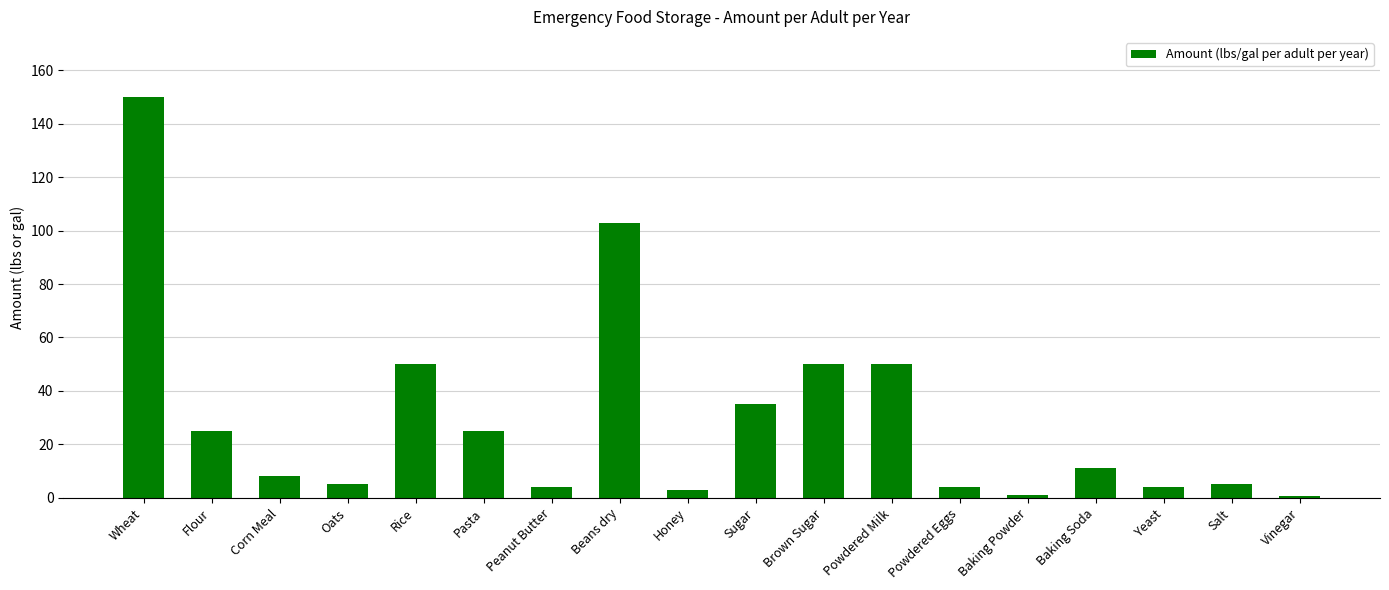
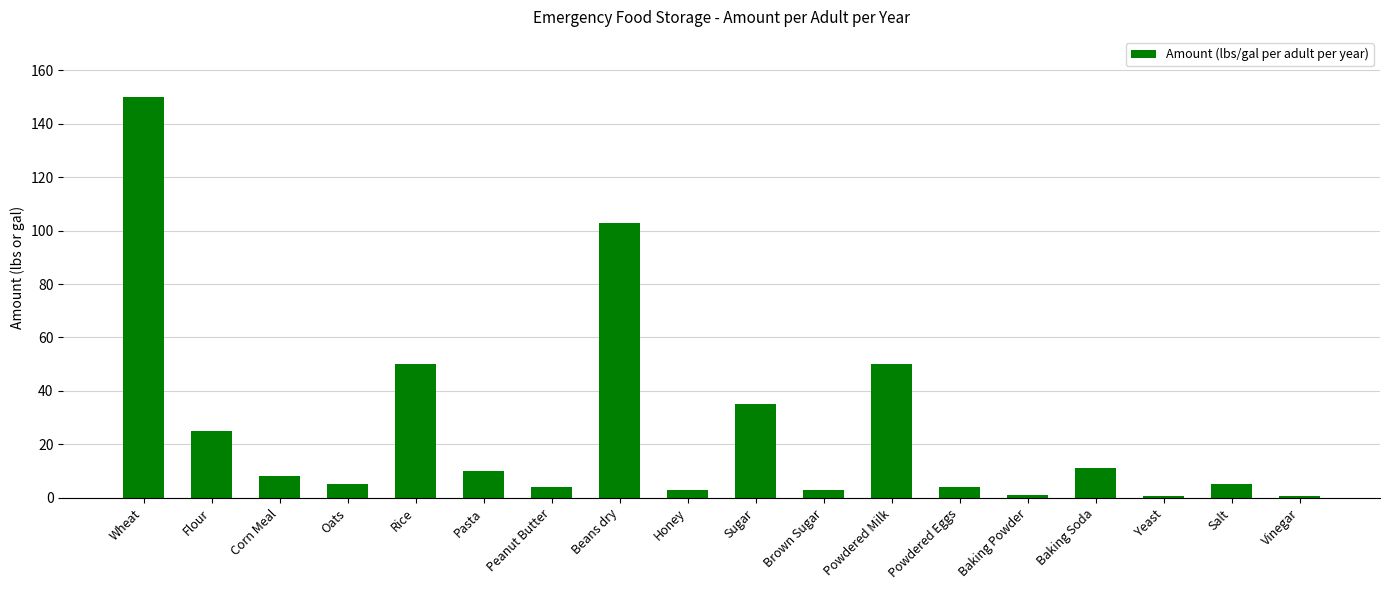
Pasta: 25 -> 10
Brown Sugar: 50 -> 3
Yeast: 4 -> 1
